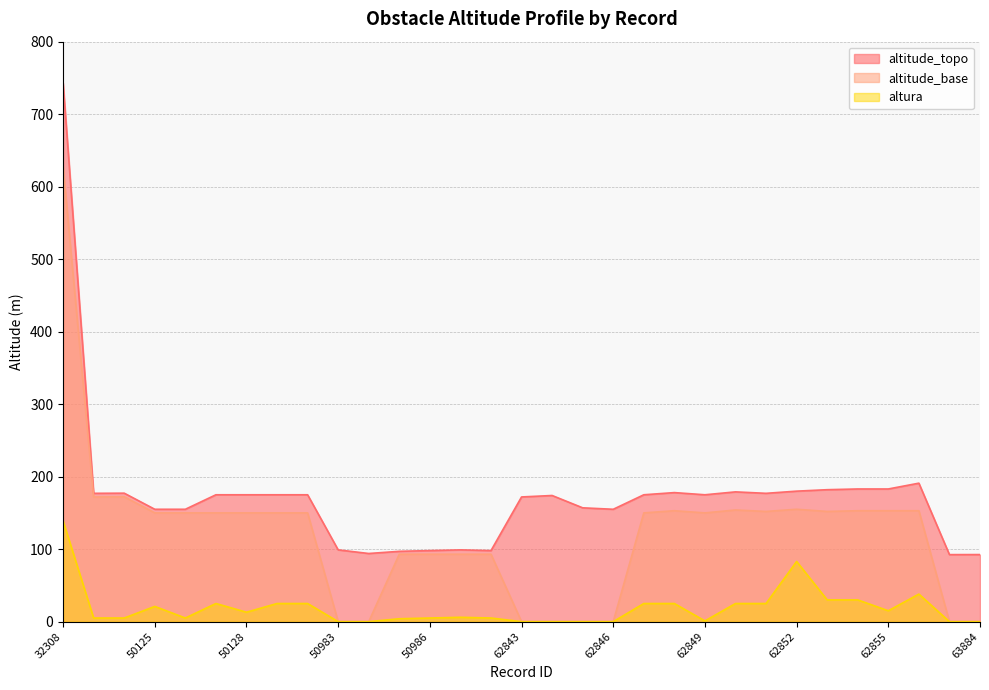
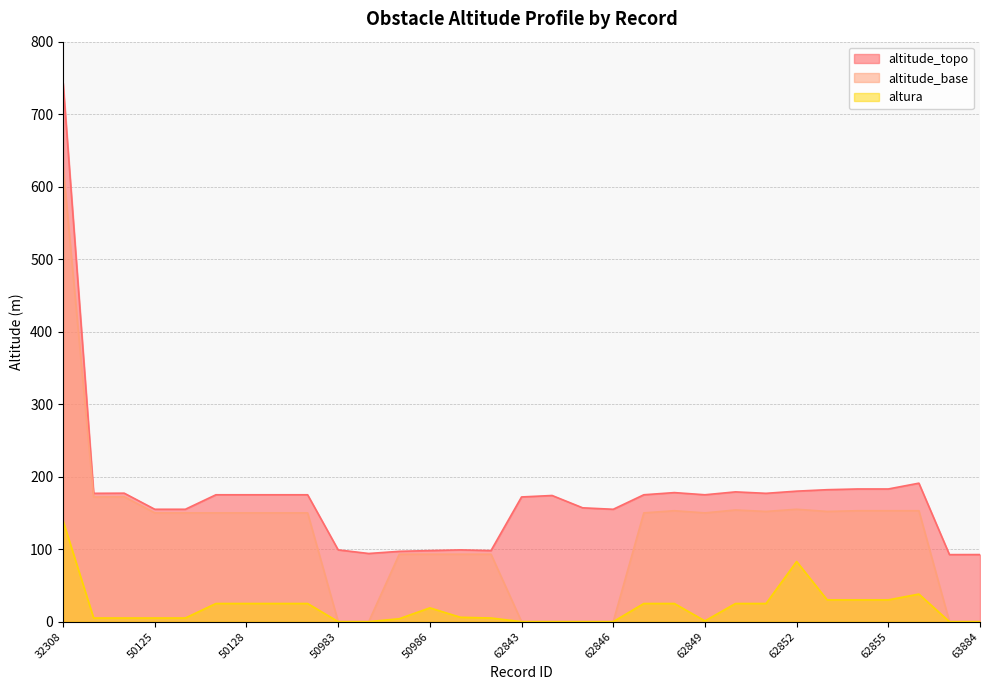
altura, 50125: 20 -> 10
altura, 50128: 10 -> 30
altura, 50986: 10 -> 20
altura, 62855: 20 -> 30
